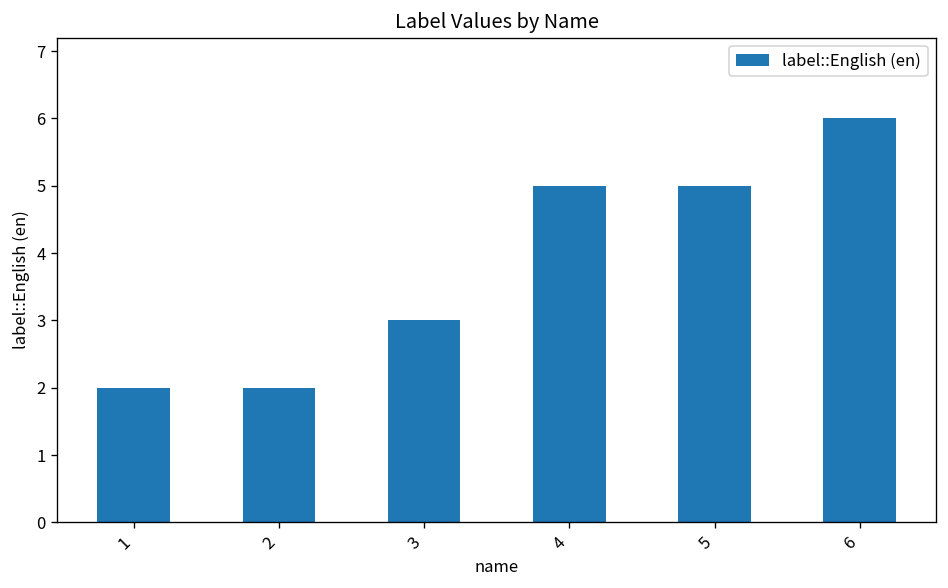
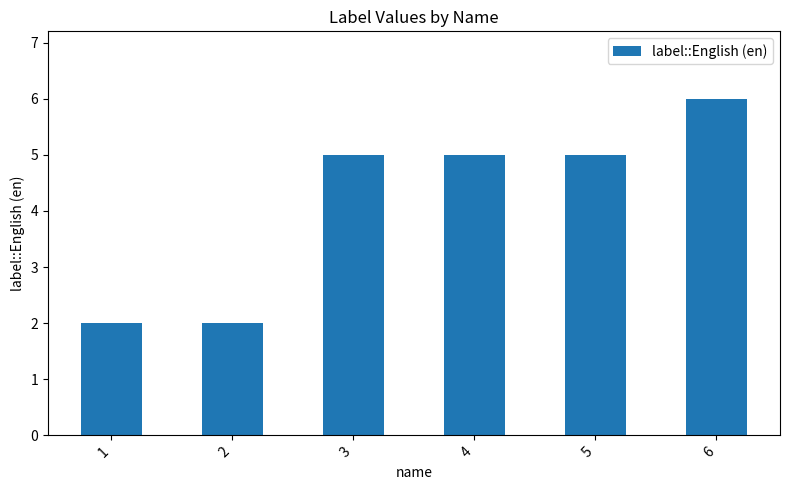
3: 3 -> 5
